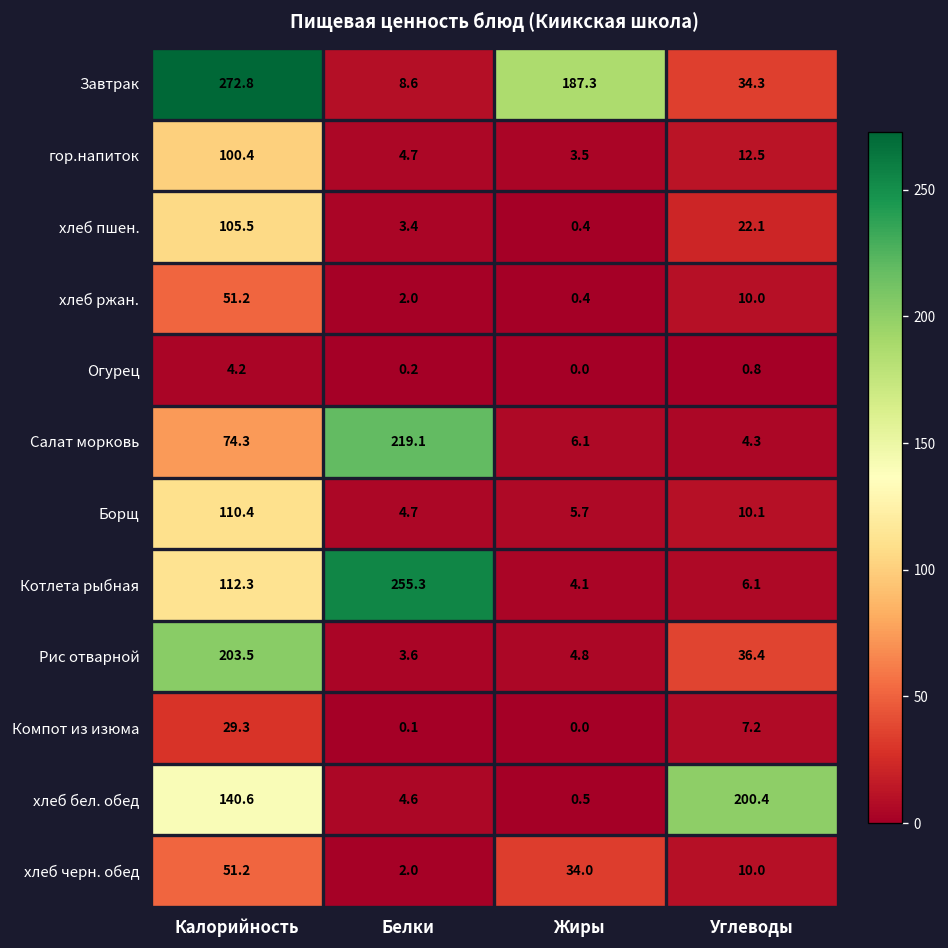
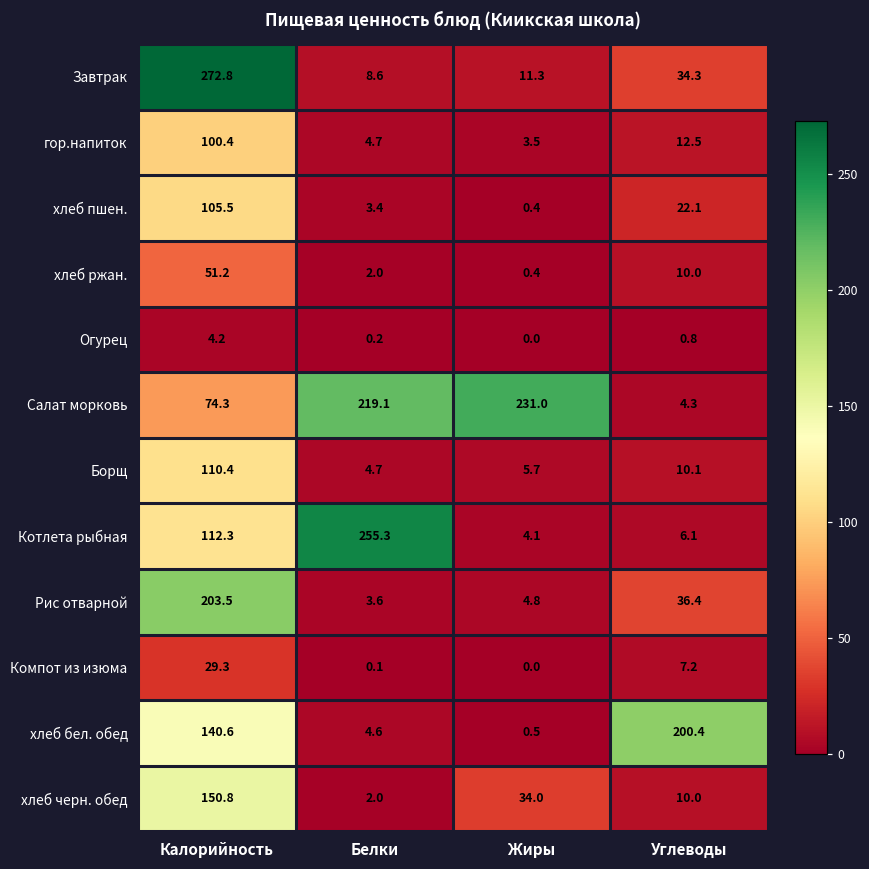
Завтрак, Жиры: 187.3 -> 11.3
Салат морковь, Жиры: 6.1 -> 231.0
хлеб черн. обед, Калорийность: 51.2 -> 150.8
